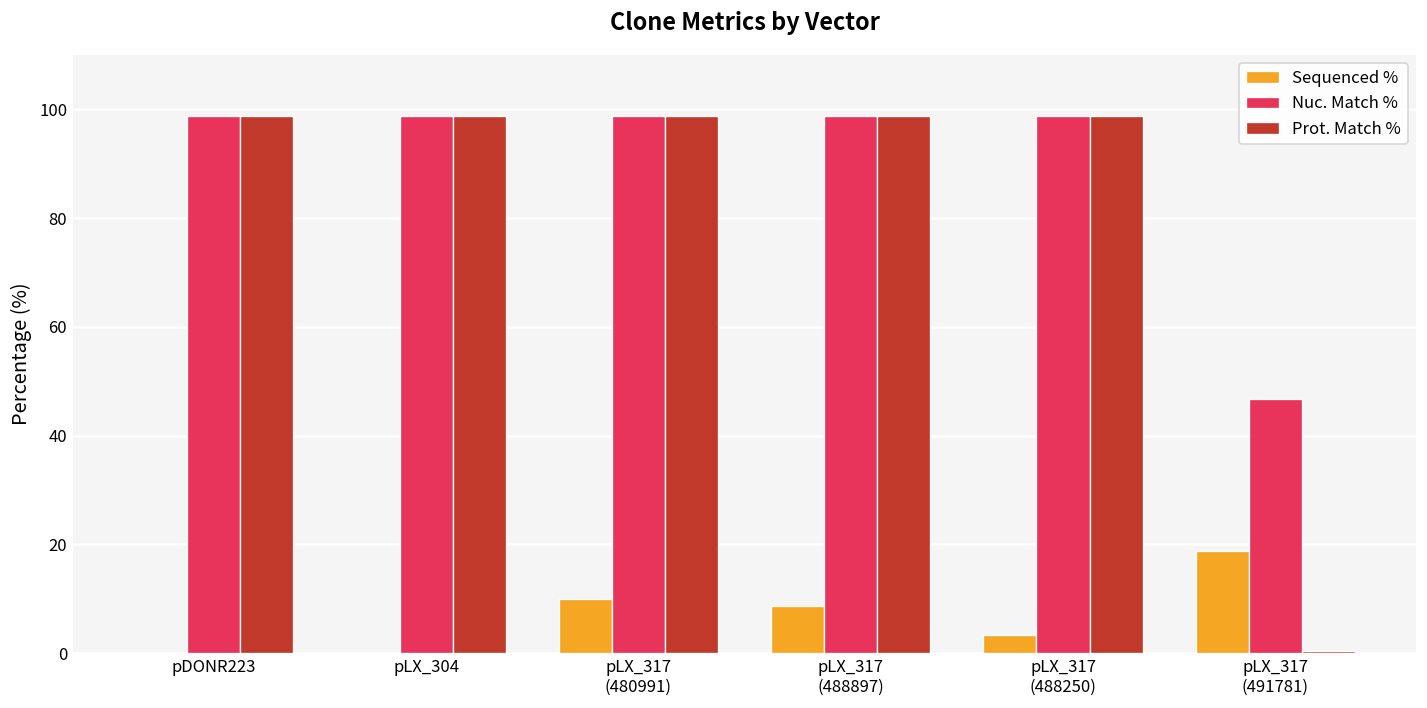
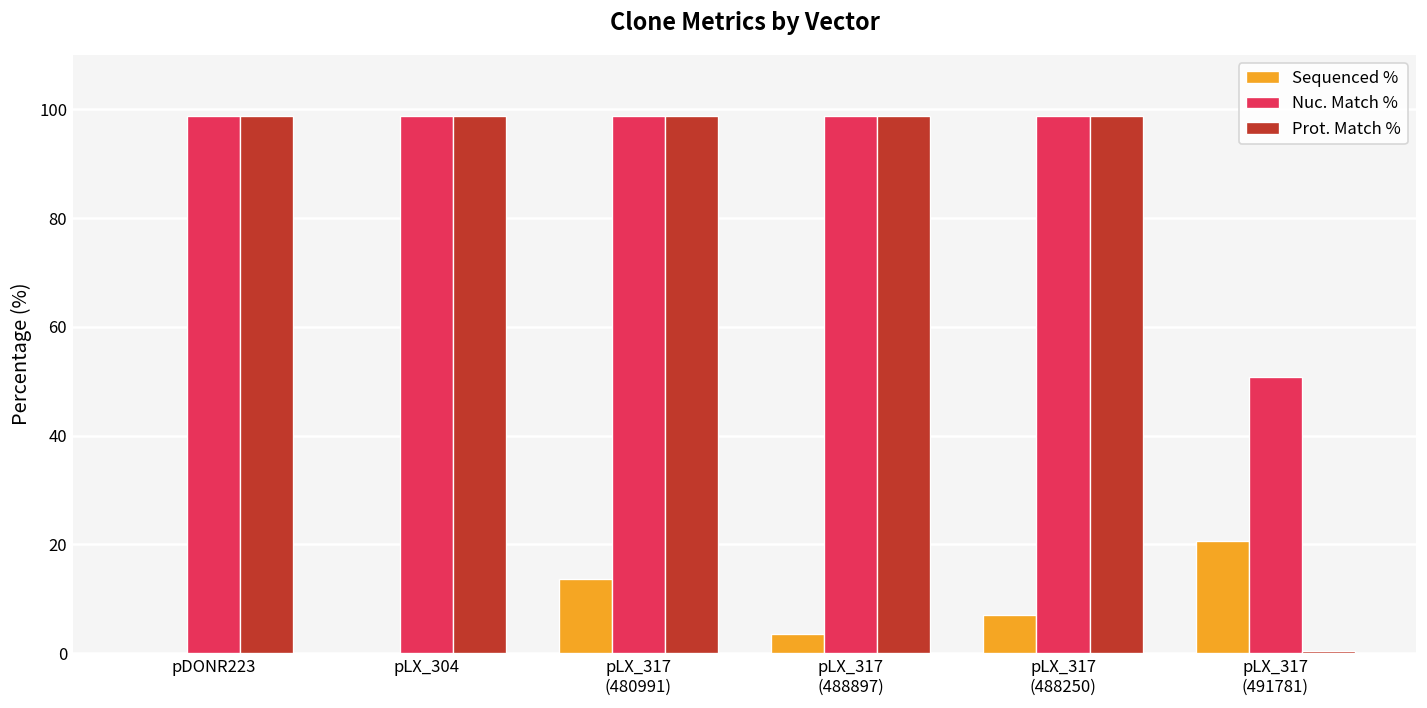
Sequenced %, pLX_317 (480991): 10 -> 14
Sequenced %, pLX_317 (488897): 9 -> 4
Sequenced %, pLX_317 (488250): 3 -> 7
Sequenced %, pLX_317 (491781): 19 -> 21
Nuc. Match %, pLX_317 (491781): 47 -> 51
